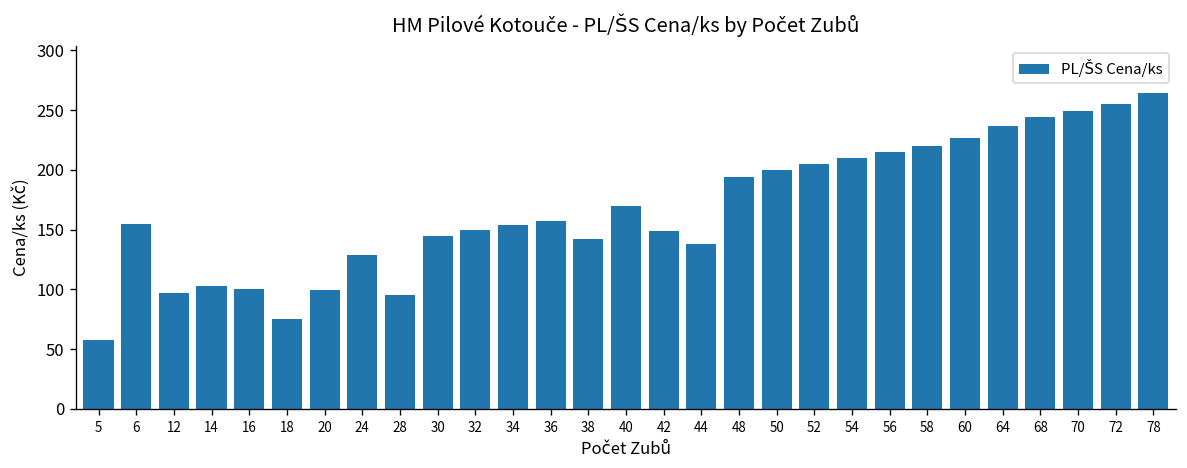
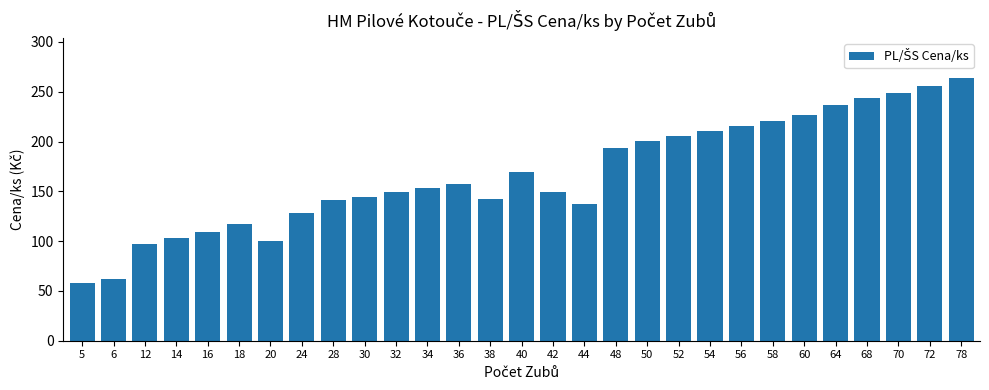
6: 160 -> 60
16: 100 -> 110
18: 80 -> 120
28: 100 -> 140
